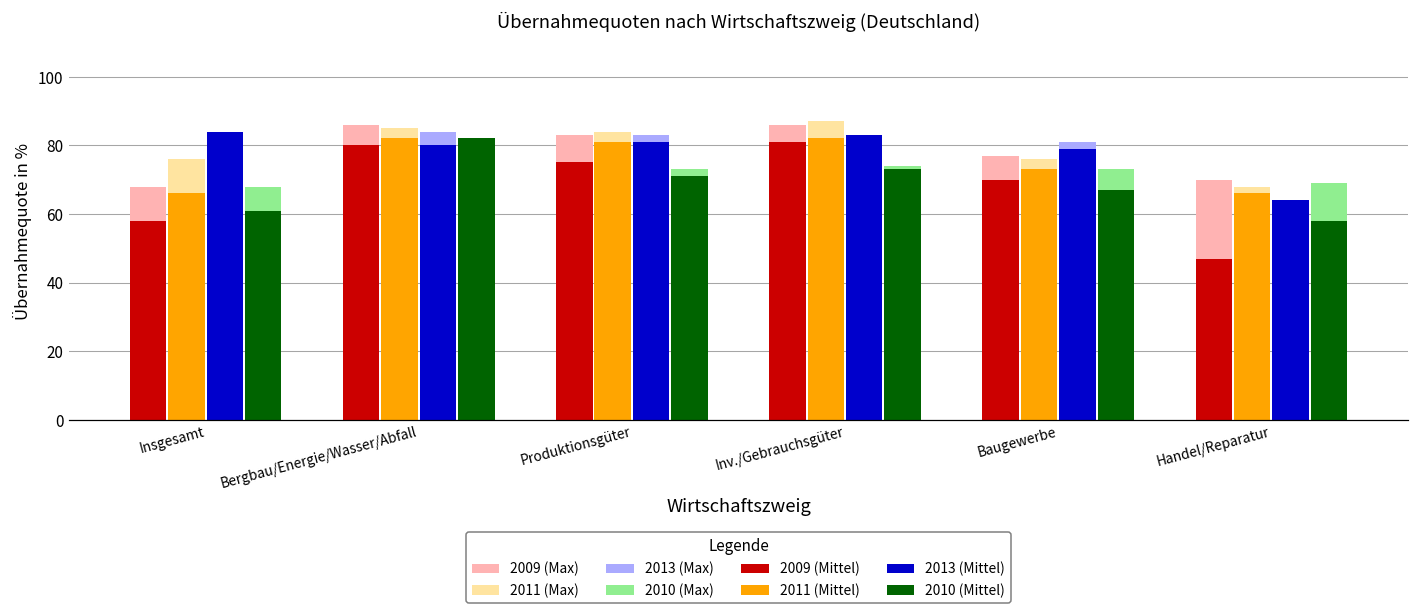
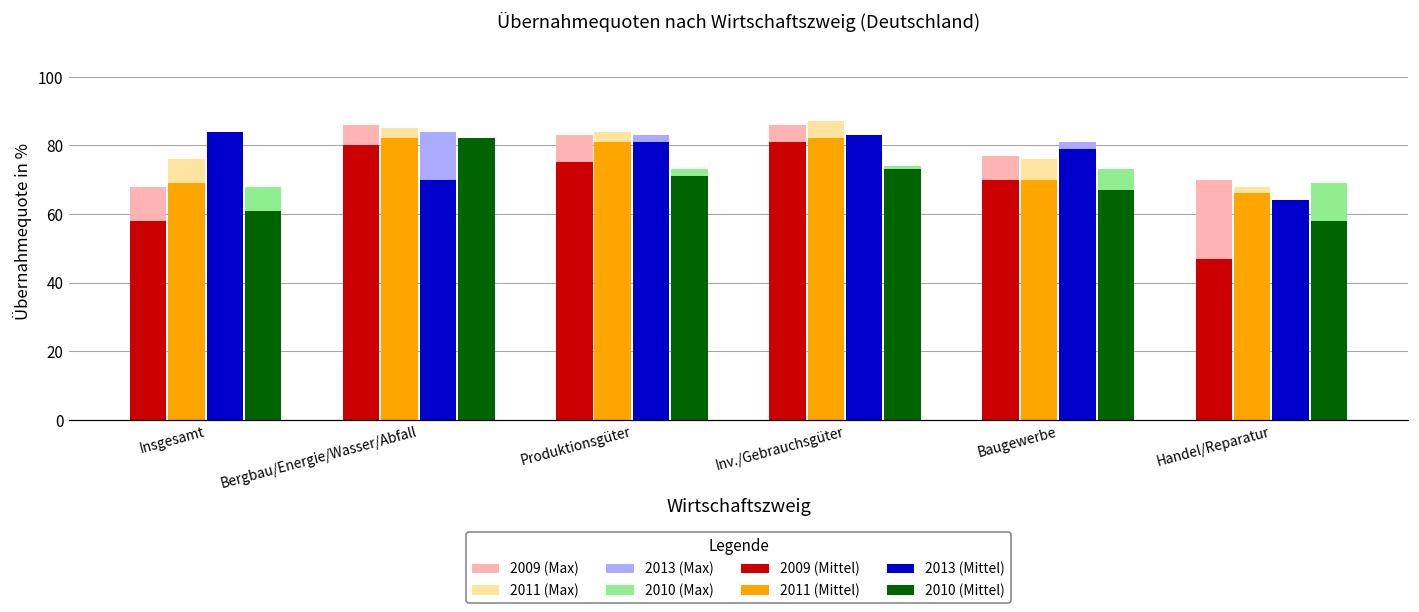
2011 (Mittel), Insgesamt: 66 -> 69
2013 (Mittel), Bergbau/Energie/Wasser/Abfall: 80 -> 70
2011 (Mittel), Baugewerbe: 73 -> 70
